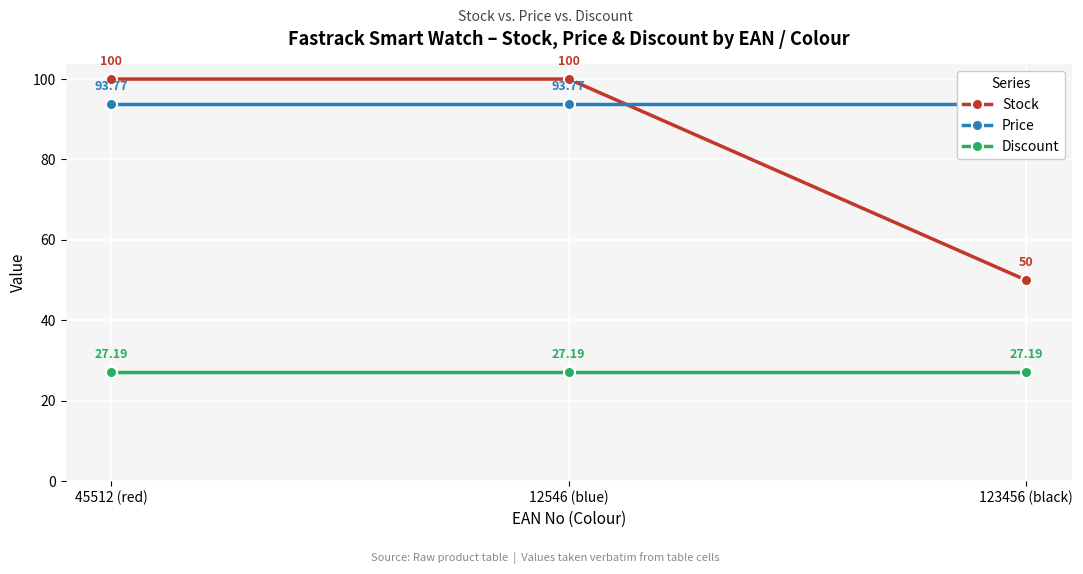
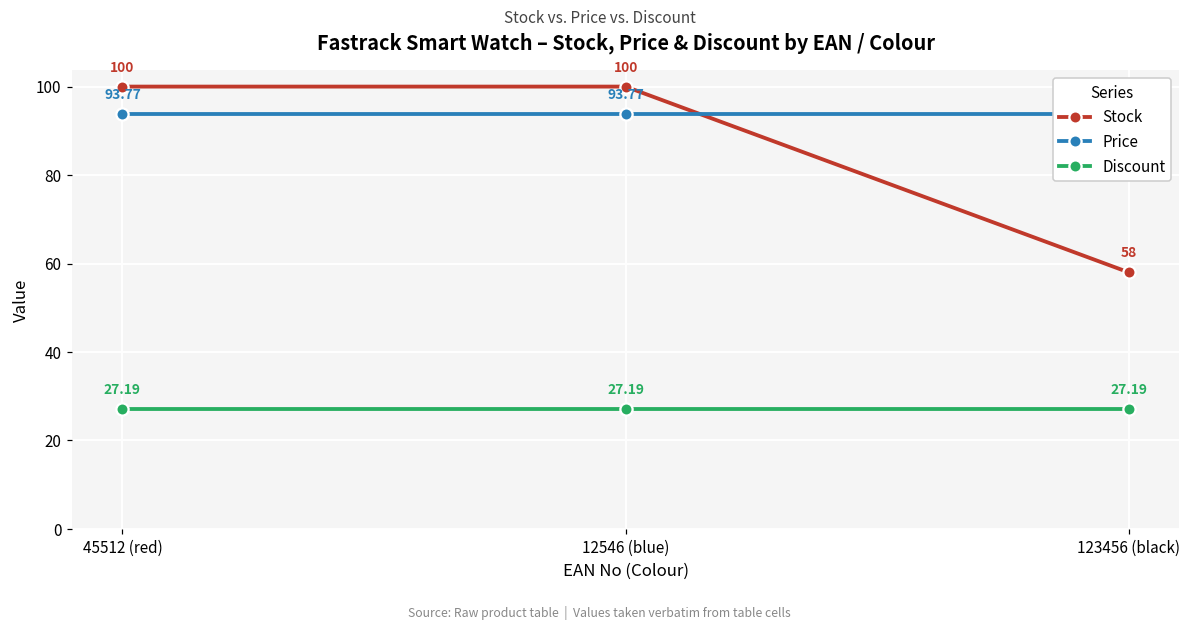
Stock, 123456 (black): 50 -> 58
